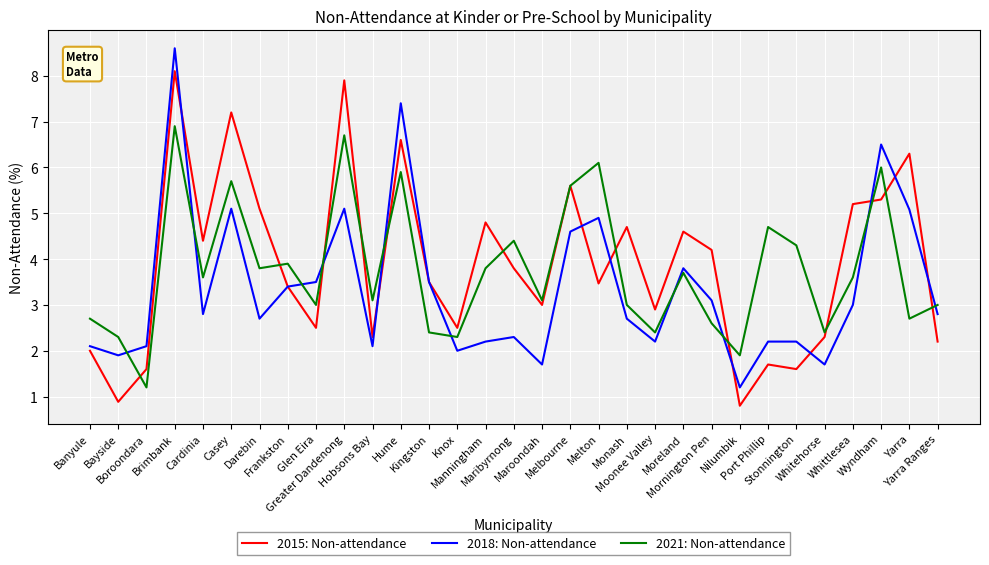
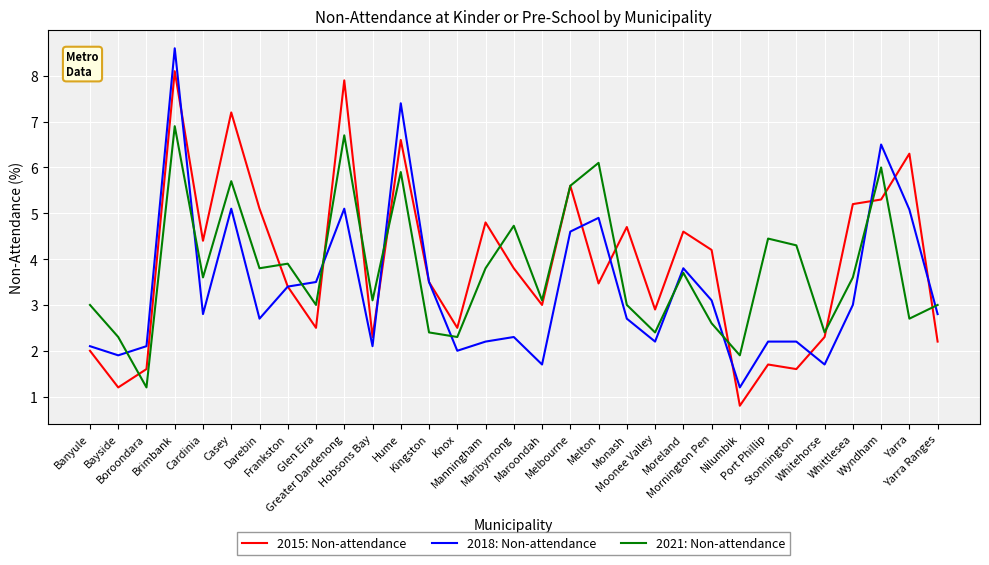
2021: Non-attendance, Banyule: 2.7 -> 3.0
2015: Non-attendance, Bayside: 0.9 -> 1.2
2021: Non-attendance, Maribyrnong: 4.4 -> 4.7
2021: Non-attendance, Port Phillip: 4.7 -> 4.4
